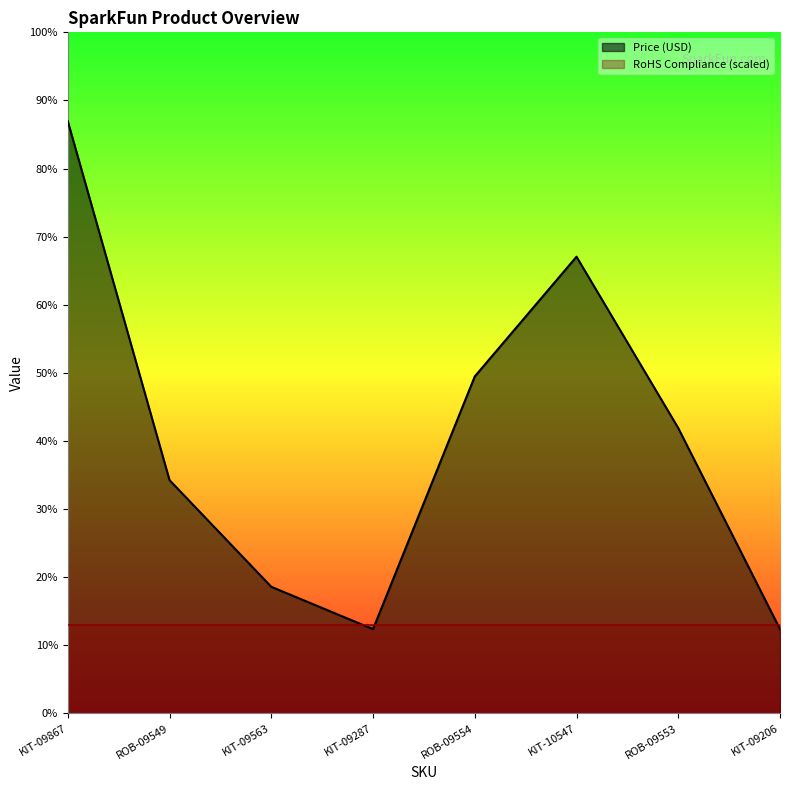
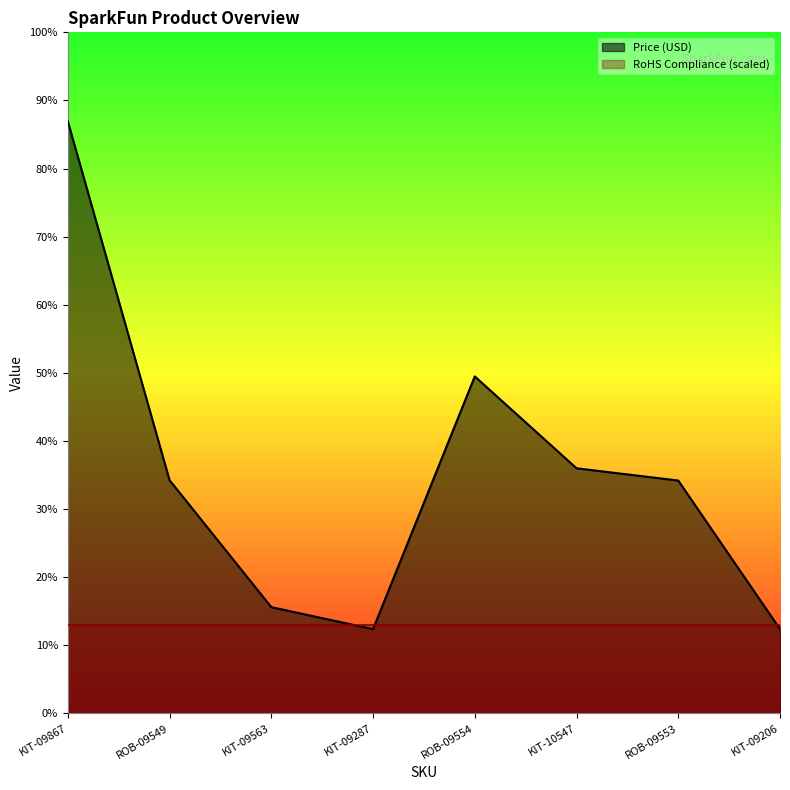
Price (USD), KIT-09563: 19% -> 16%
Price (USD), KIT-10547: 67% -> 36%
Price (USD), ROB-09553: 42% -> 34%
